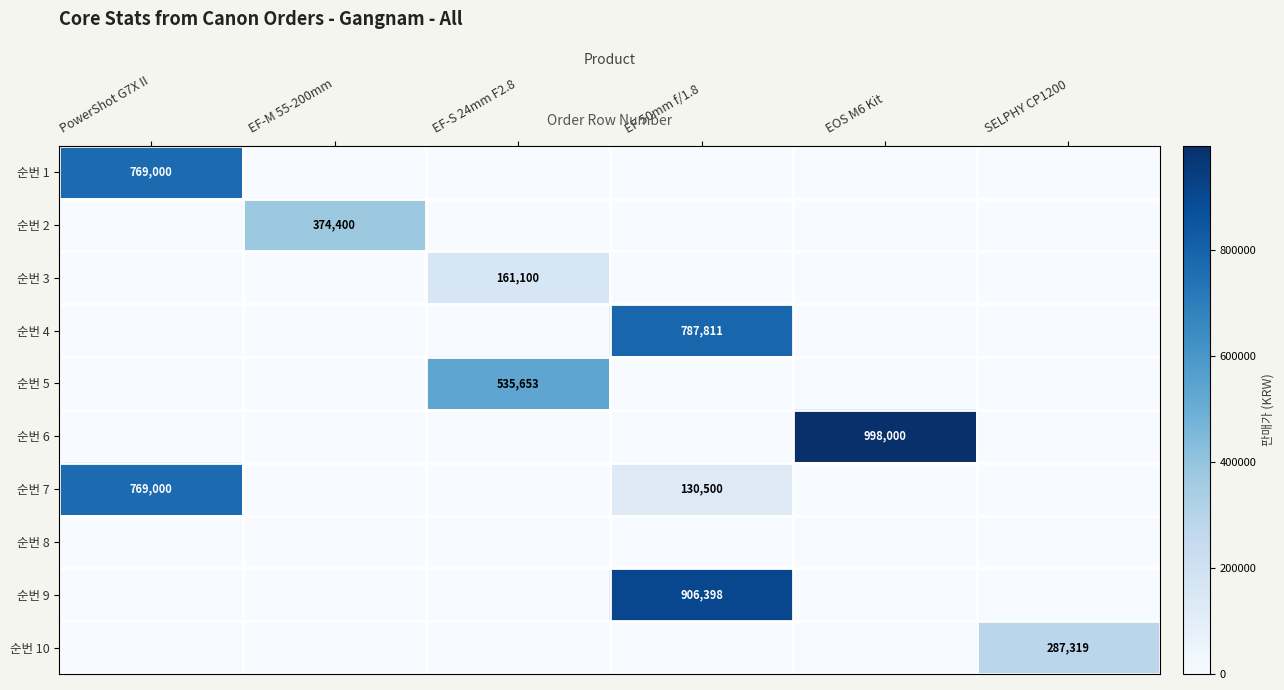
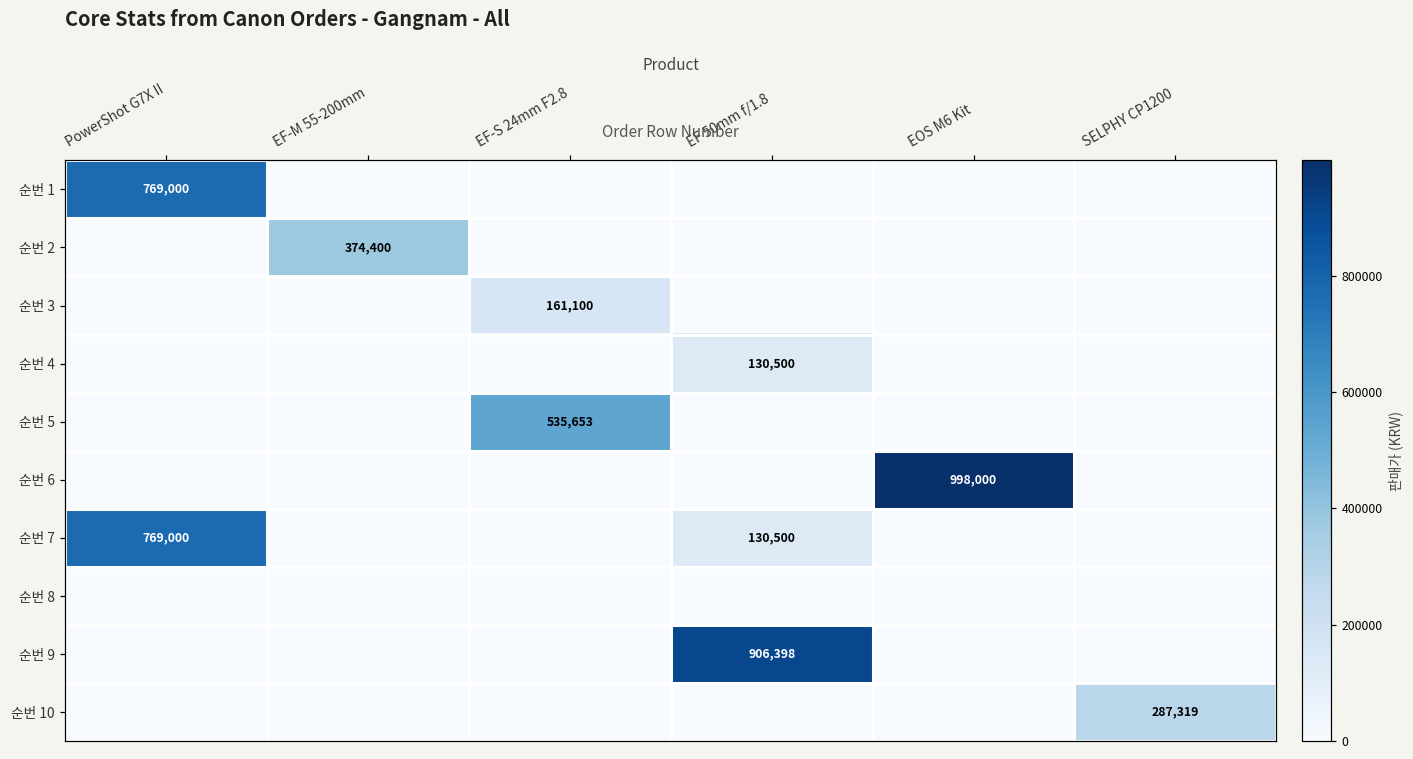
순번 4, EF 50mm f/1.8: 787,811 -> 130,500
